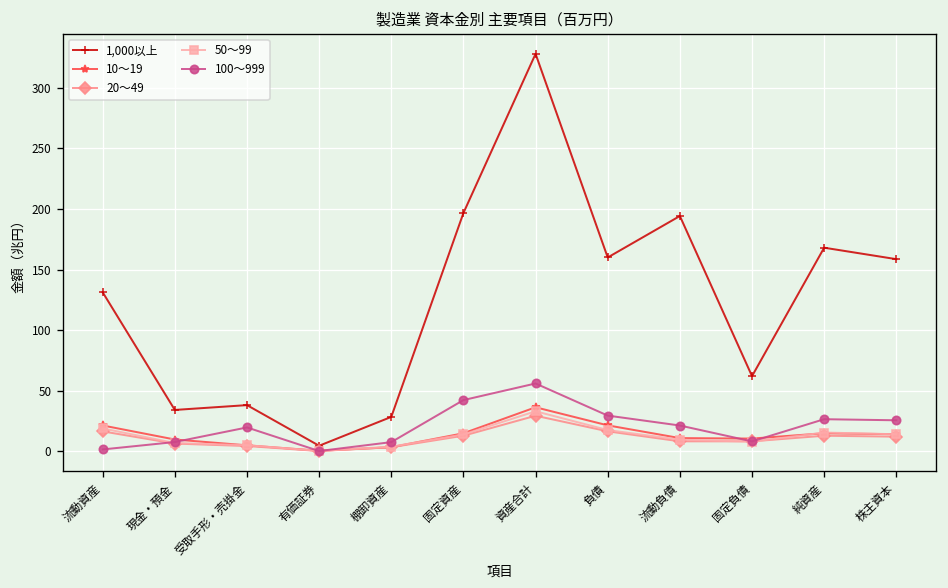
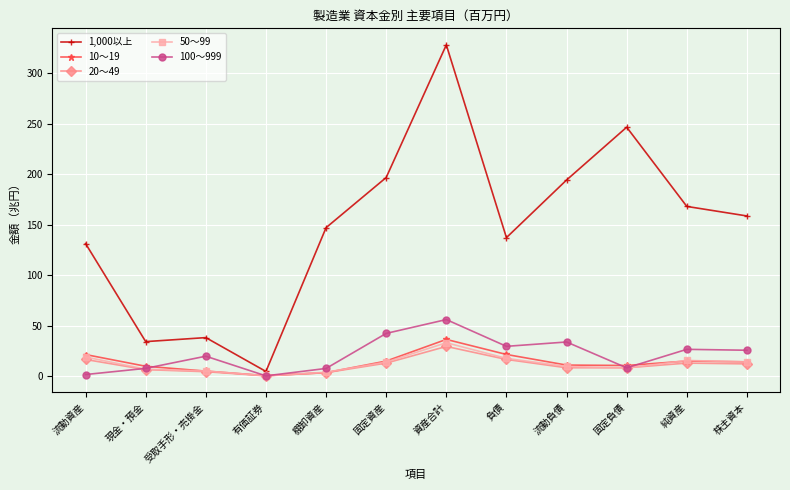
1,000以上, 棚卸資産: 28 -> 147
1,000以上, 負債: 160 -> 137
100～999, 流動負債: 21 -> 34
1,000以上, 固定負債: 62 -> 247
